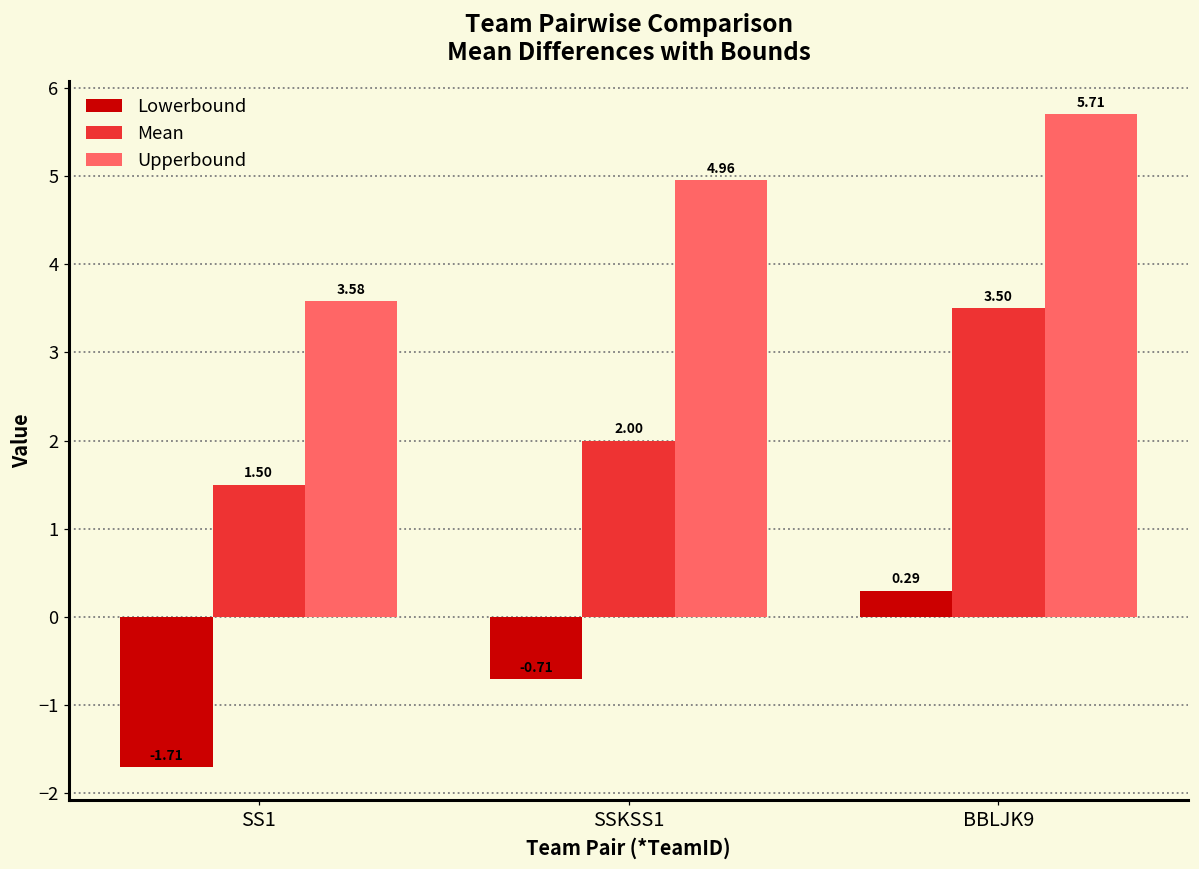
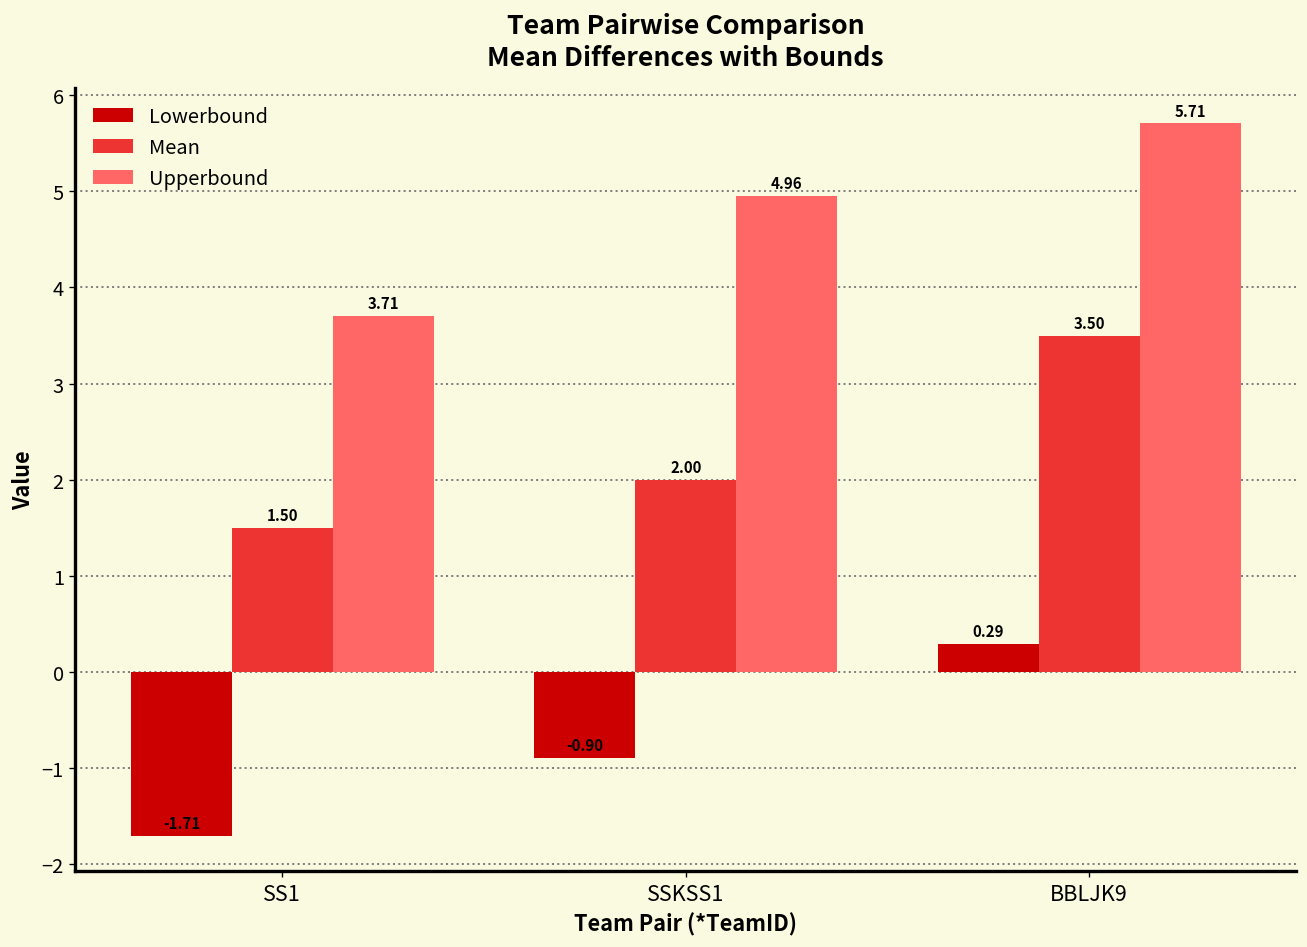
Upperbound, SS1: 3.58 -> 3.71
Lowerbound, SSKSS1: -0.71 -> -0.90
